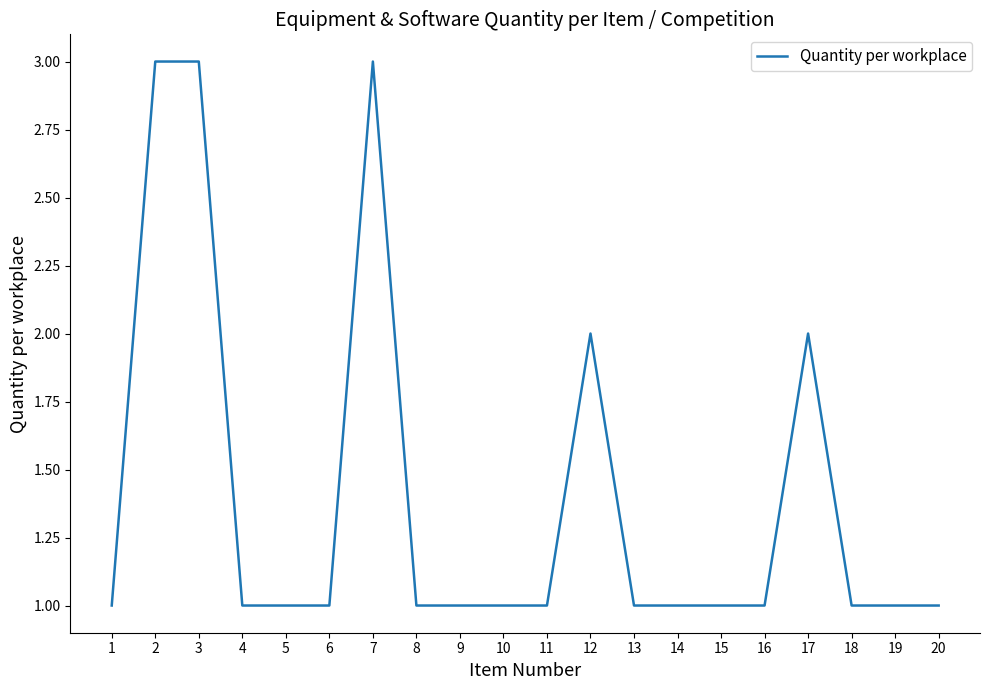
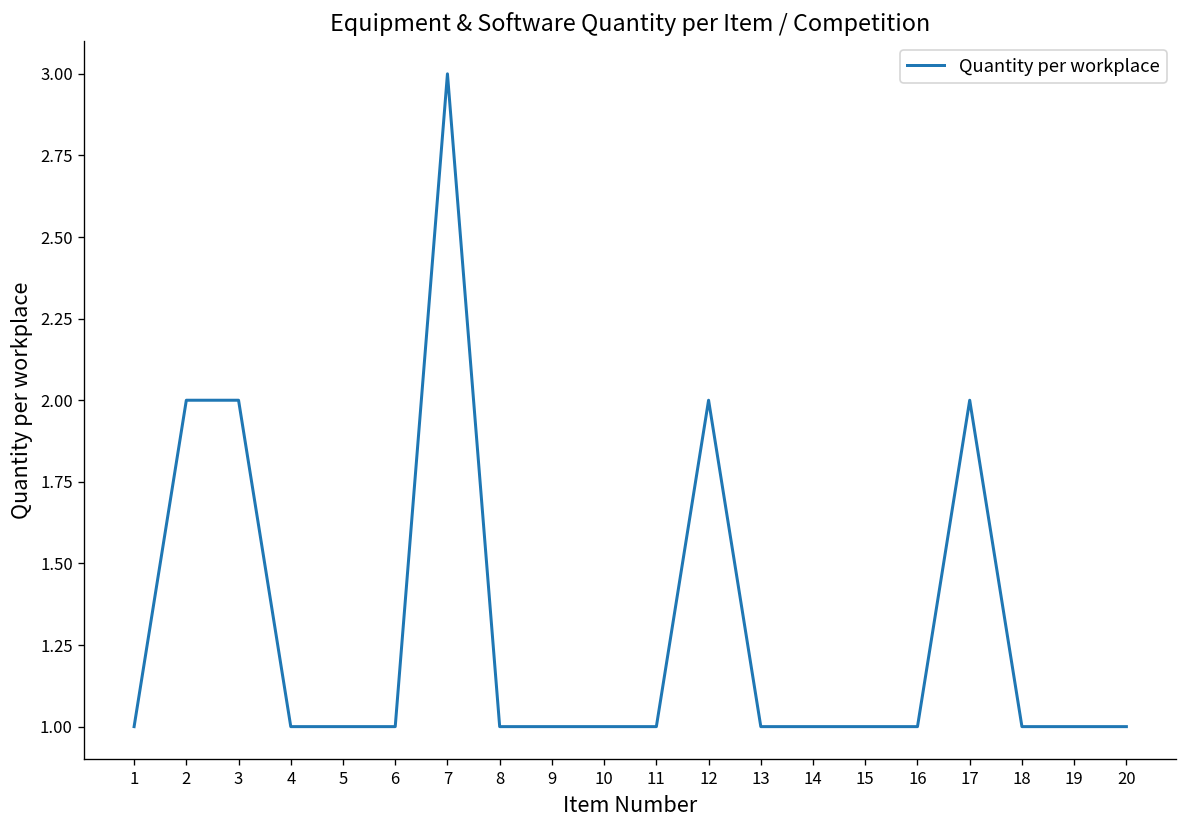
2: 3 -> 2
3: 3 -> 2
